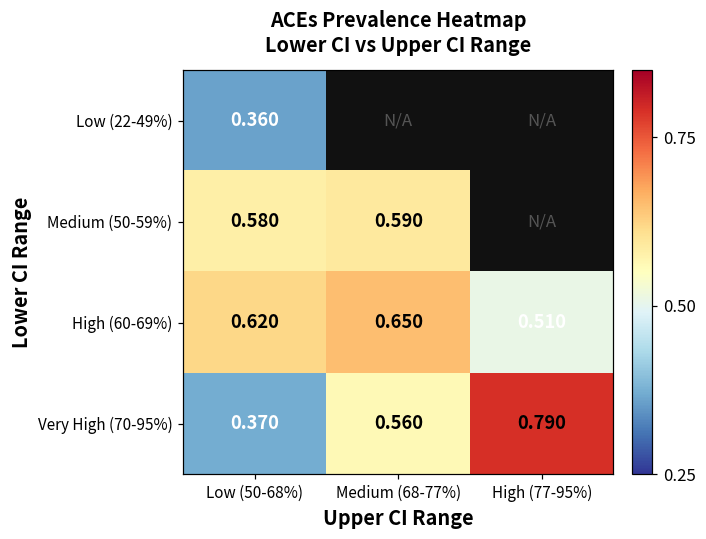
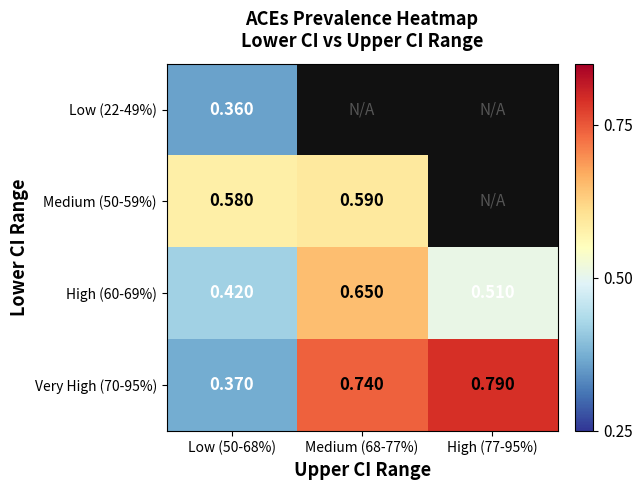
High (60-69%), Low (50-68%): 0.620 -> 0.420
Very High (70-95%), Medium (68-77%): 0.560 -> 0.740
